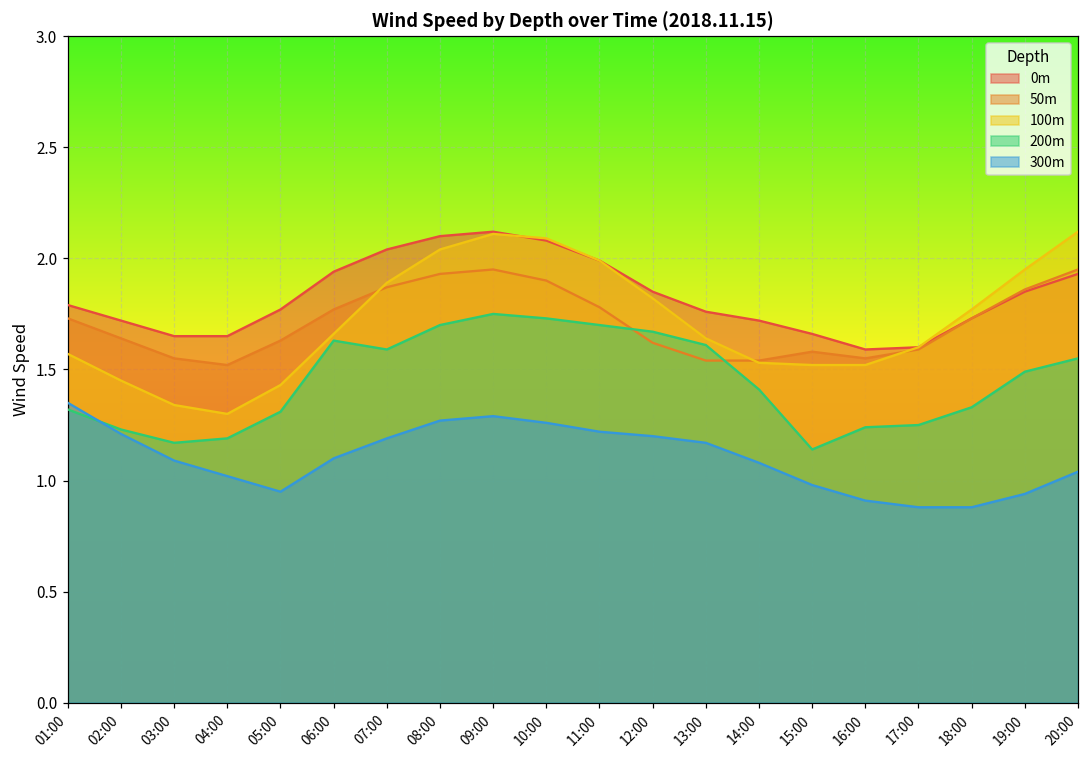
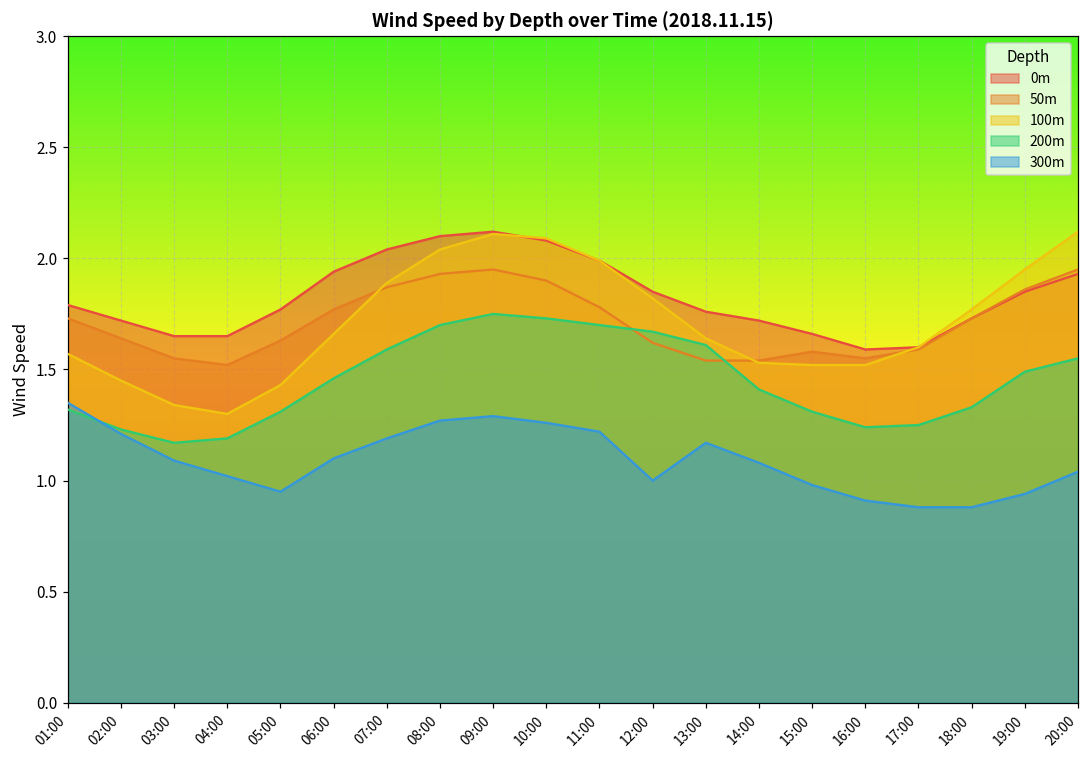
200m, 06:00: 1.63 -> 1.46
300m, 12:00: 1.2 -> 1.0
200m, 15:00: 1.14 -> 1.31
